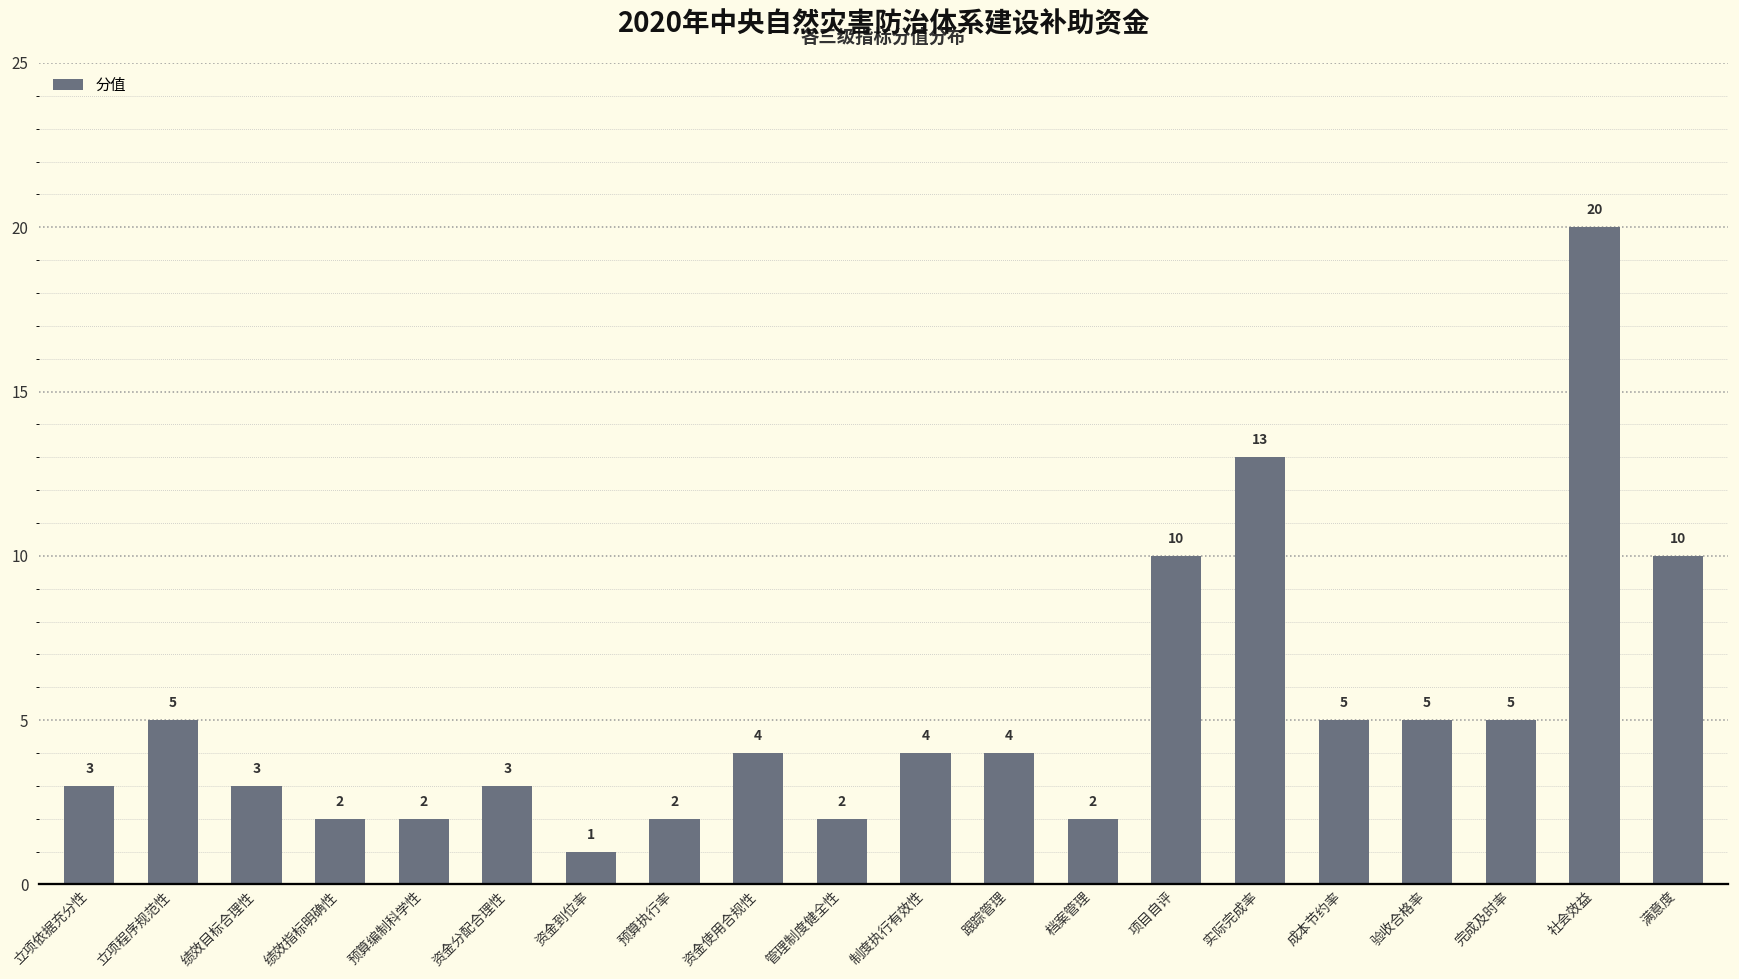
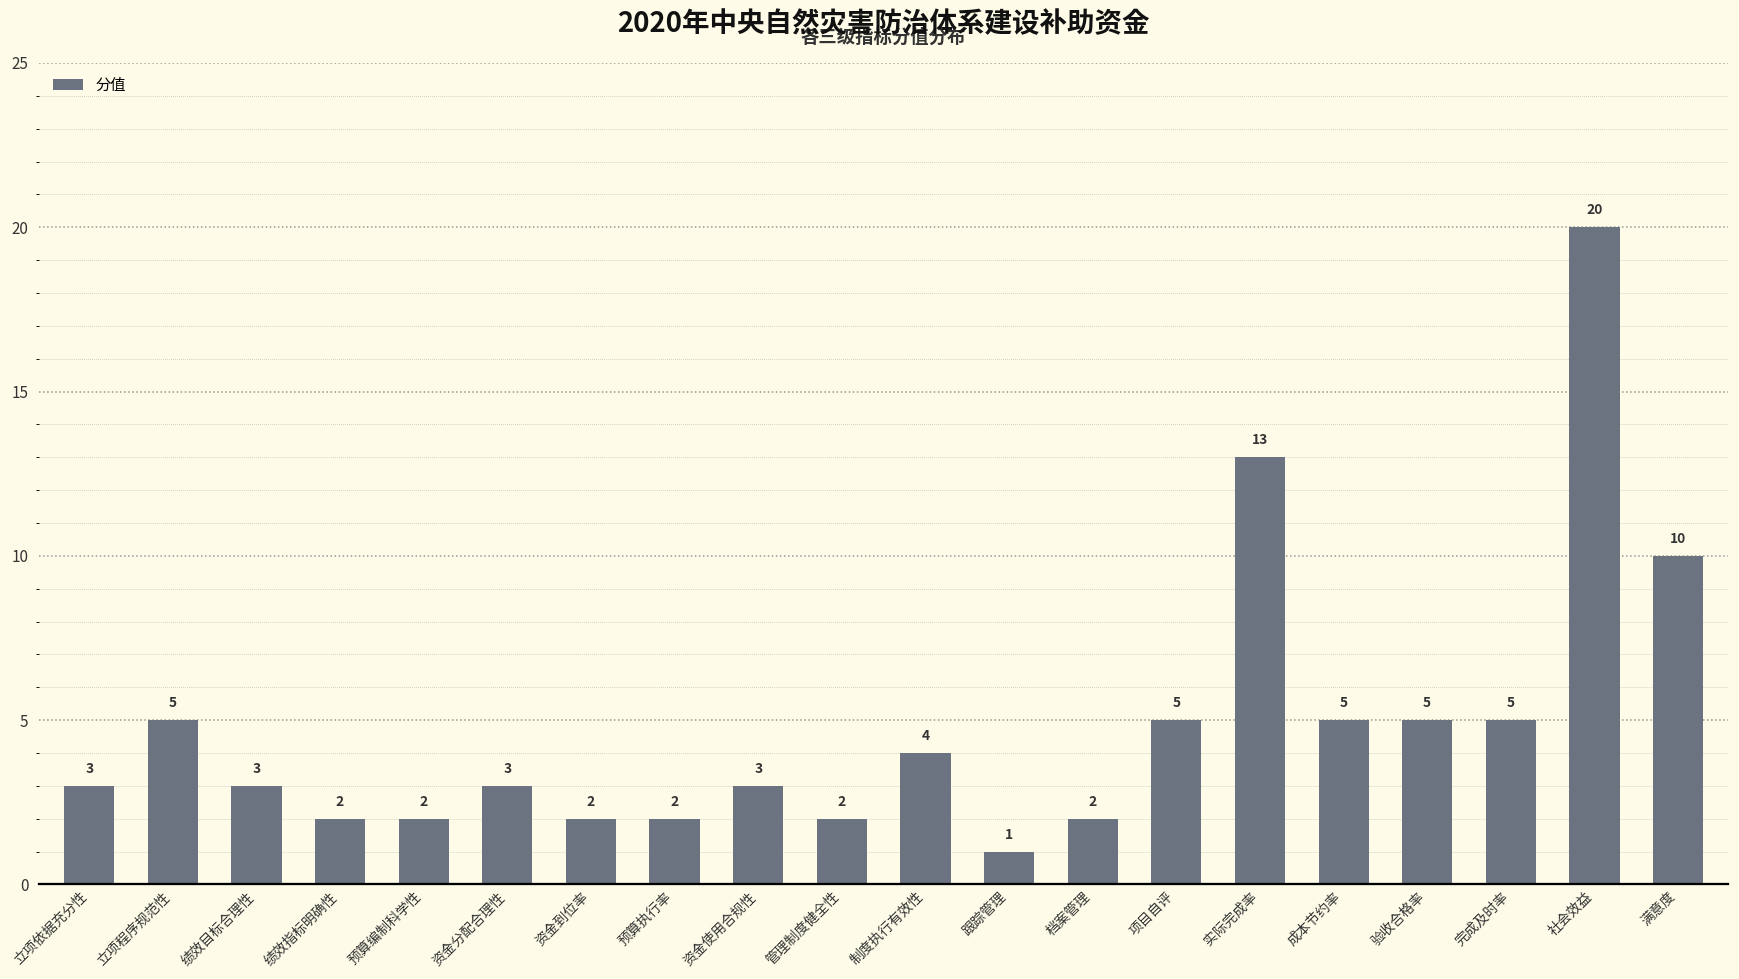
资金到位率: 1 -> 2
资金使用合规性: 4 -> 3
跟踪管理: 4 -> 1
项目自评: 10 -> 5
